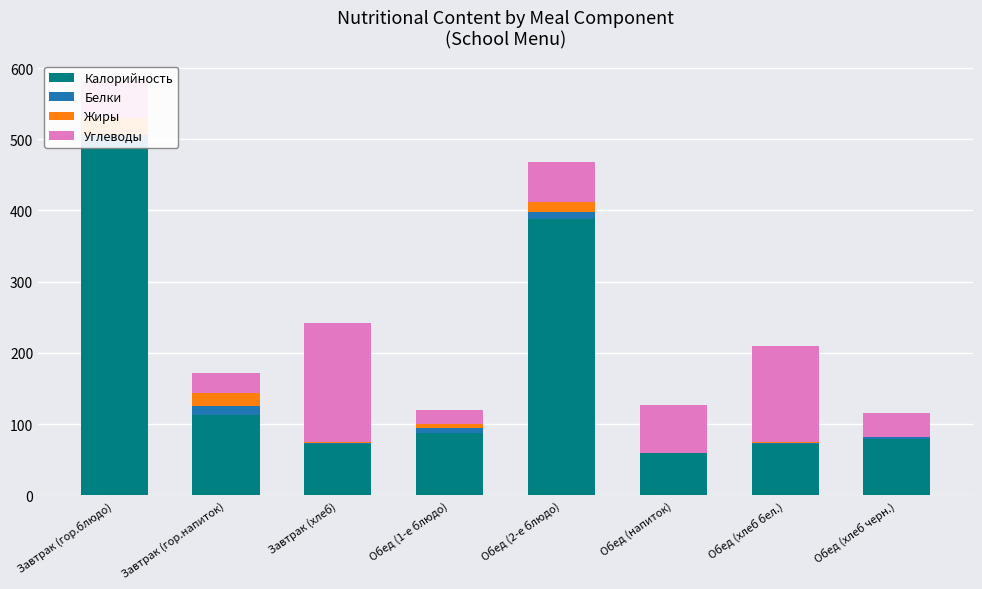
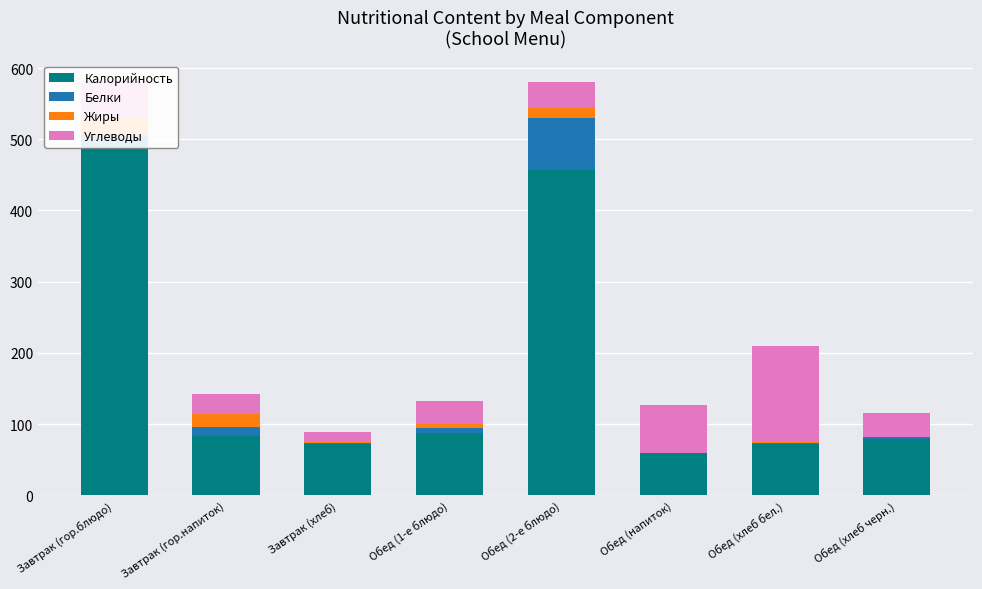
Калорийность, Завтрак (гор.напиток): 110 -> 80
Углеводы, Завтрак (хлеб): 170 -> 10
Углеводы, Обед (1-е блюдо): 20 -> 30
Калорийность, Обед (2-е блюдо): 390 -> 460
Белки, Обед (2-е блюдо): 10 -> 70
Углеводы, Обед (2-е блюдо): 60 -> 40
